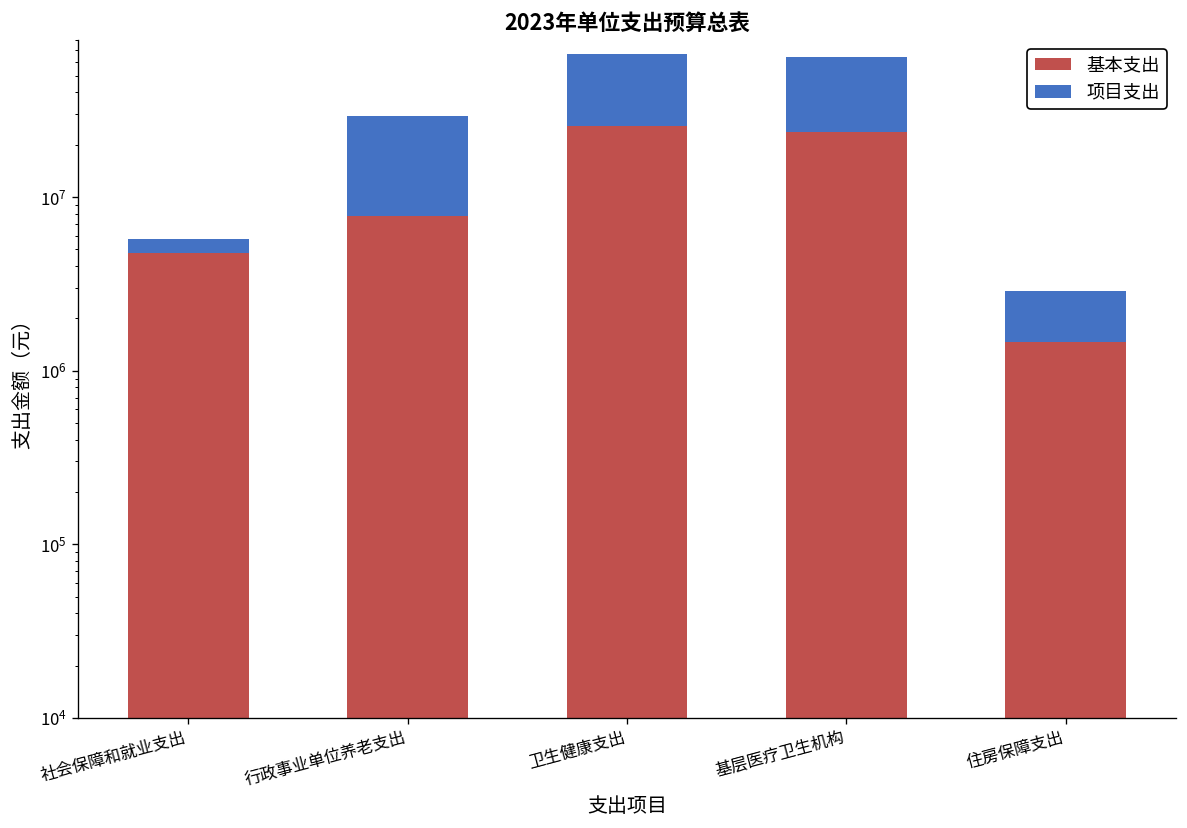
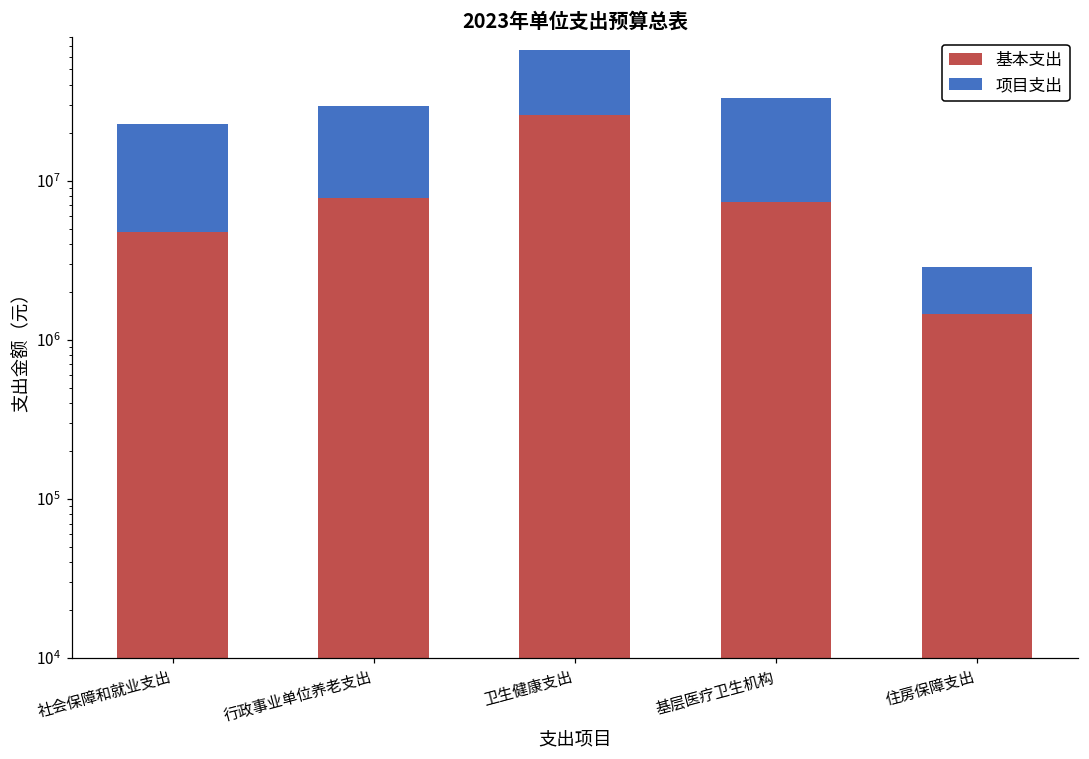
项目支出, 社会保障和就业支出: 1000000 -> 18000000
基本支出, 基层医疗卫生机构: 24000000 -> 7000000
项目支出, 基层医疗卫生机构: 40000000 -> 26000000
